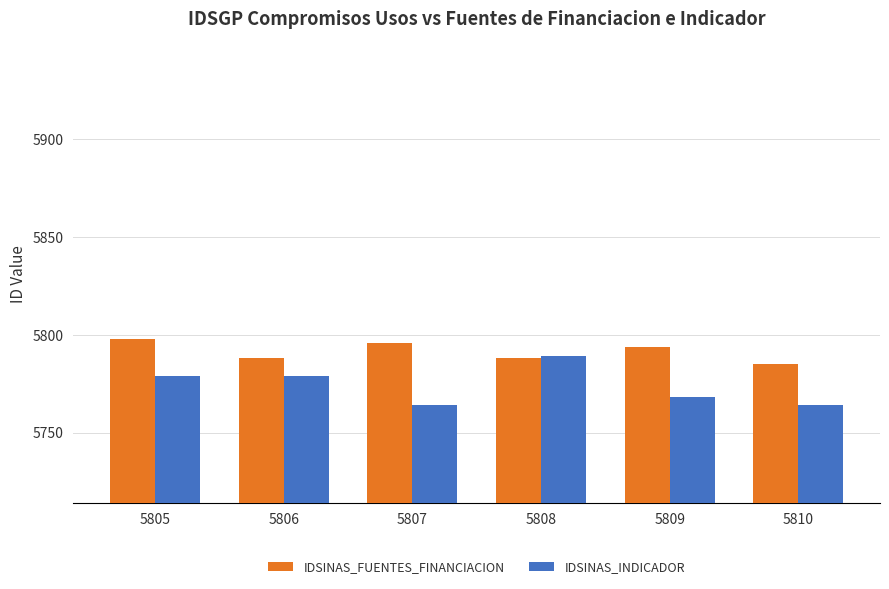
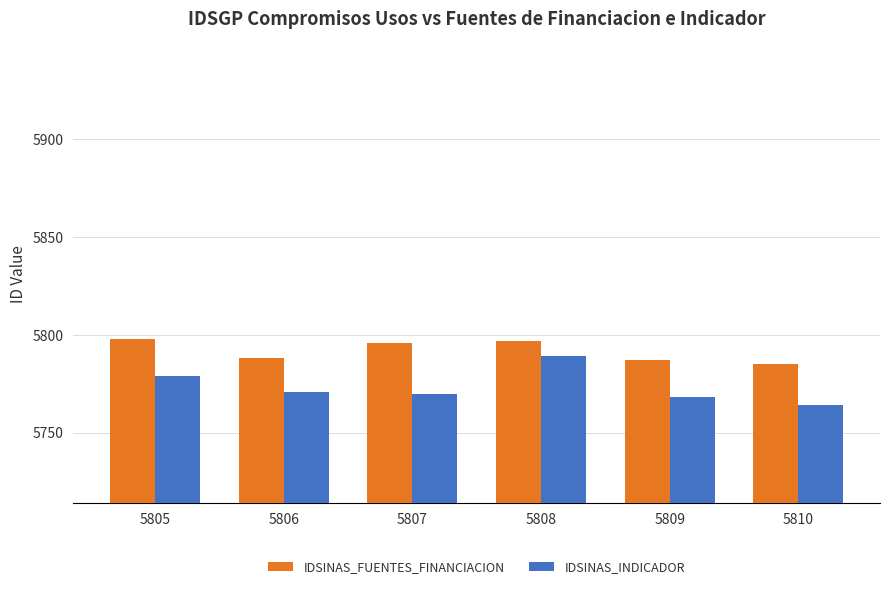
IDSINAS_INDICADOR, 5806: 5779 -> 5771
IDSINAS_INDICADOR, 5807: 5764 -> 5770
IDSINAS_FUENTES_FINANCIACION, 5808: 5788 -> 5797
IDSINAS_FUENTES_FINANCIACION, 5809: 5794 -> 5787
